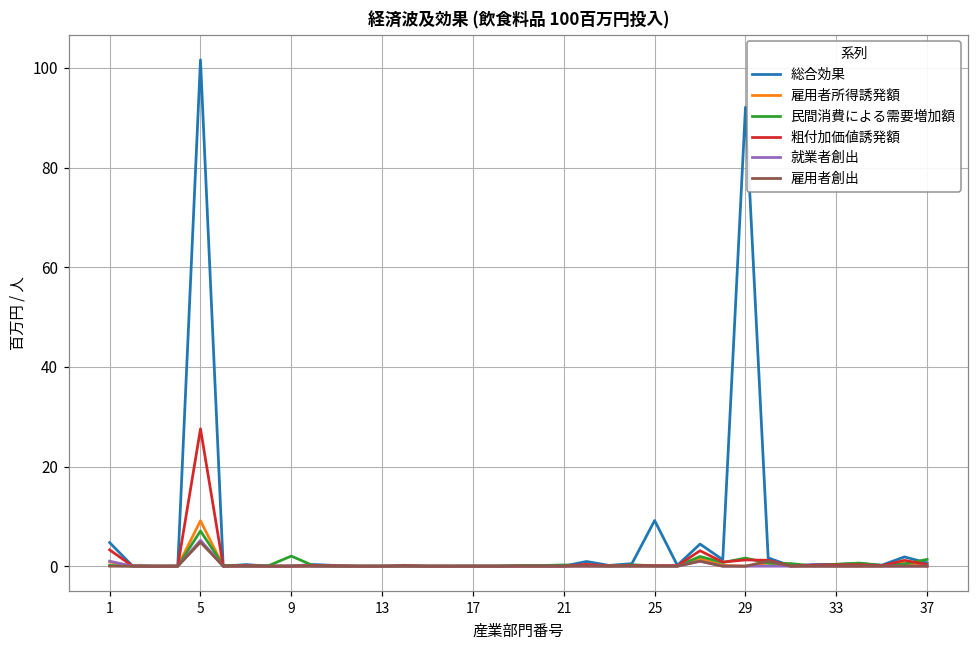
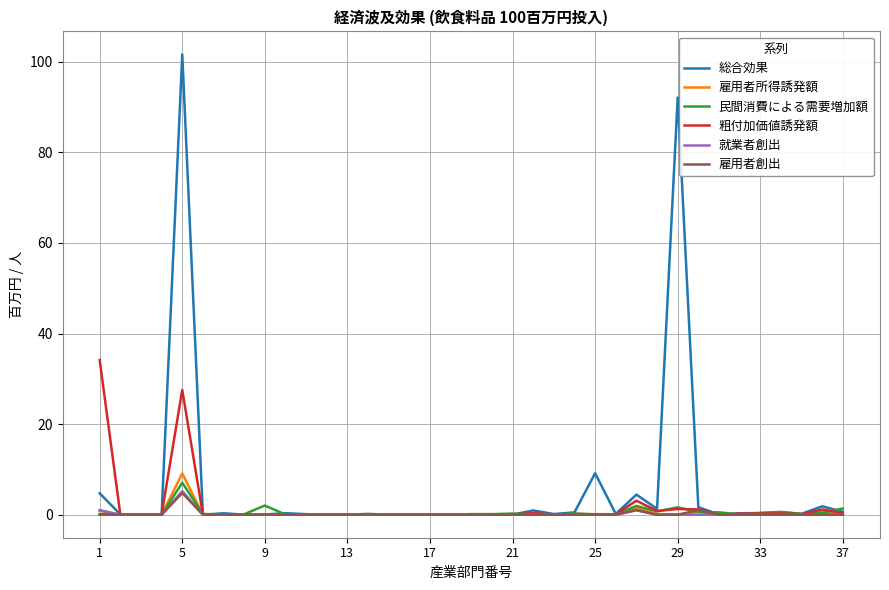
粗付加価値誘発額, 1: 3 -> 34
